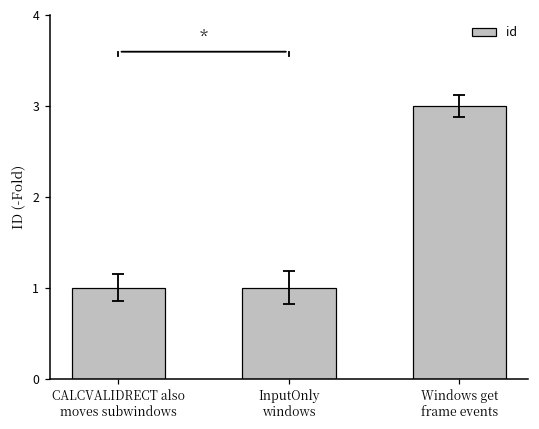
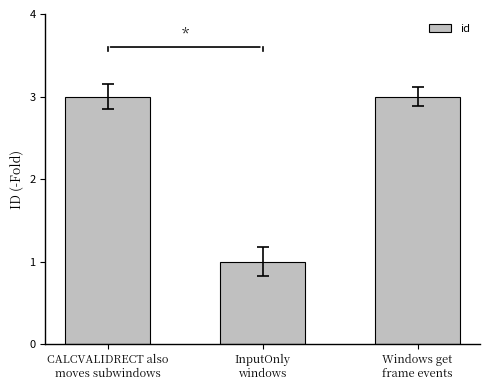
id, CALCVALIDRECT also moves subwindows: 1 -> 3
